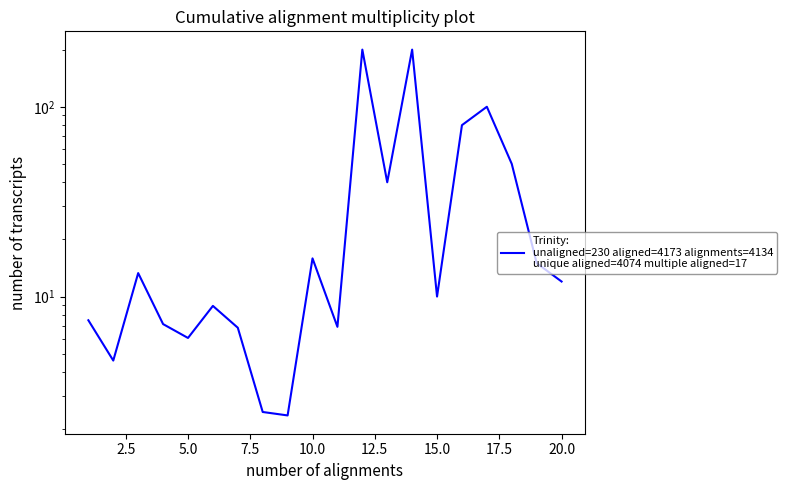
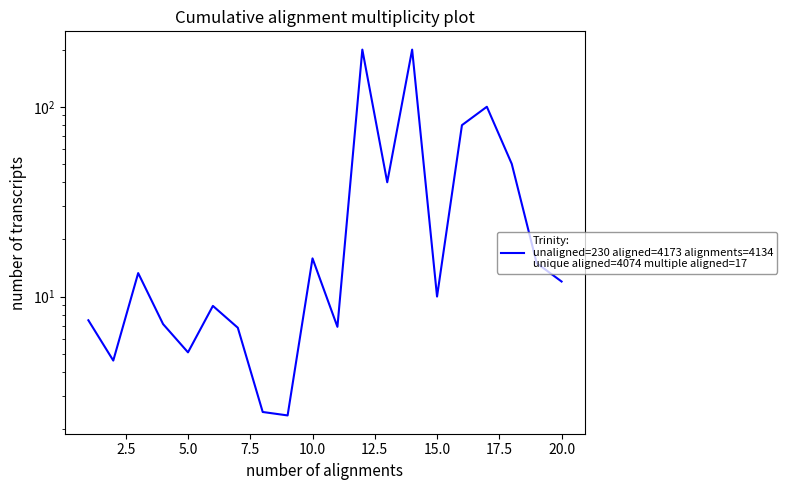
5.0: 6.1 -> 5.1
